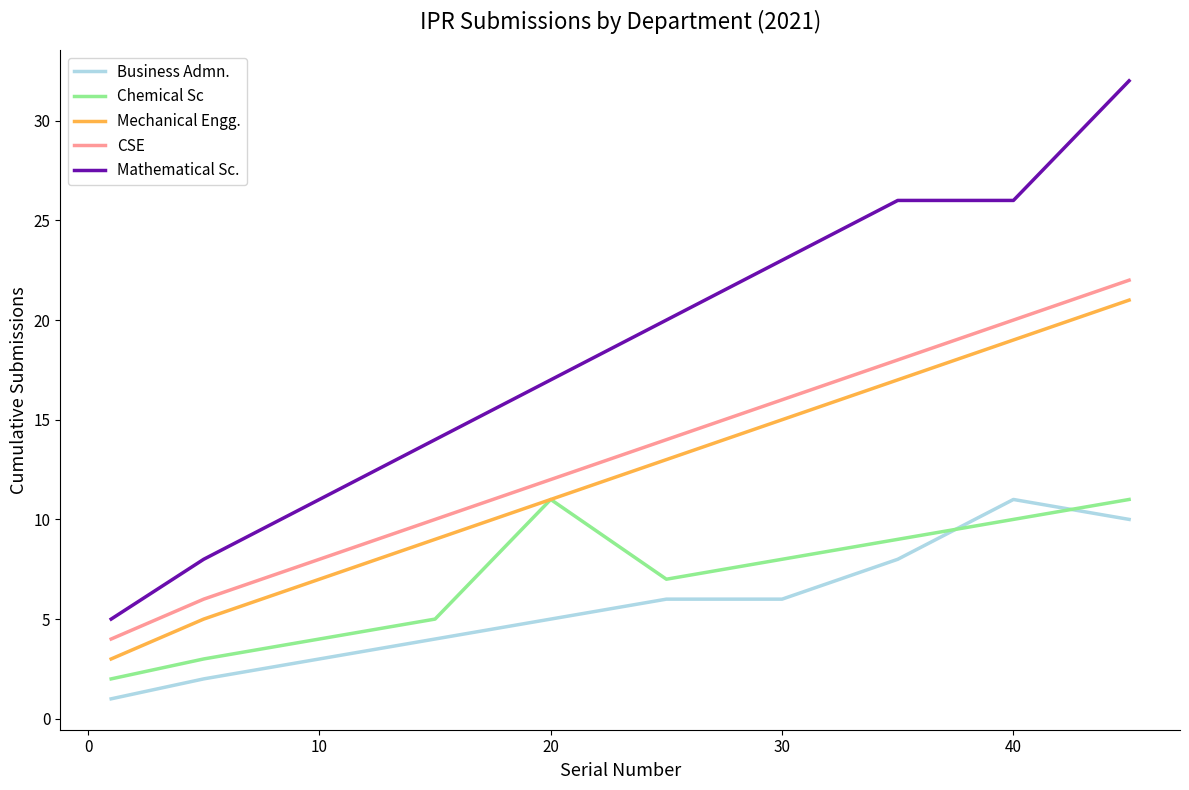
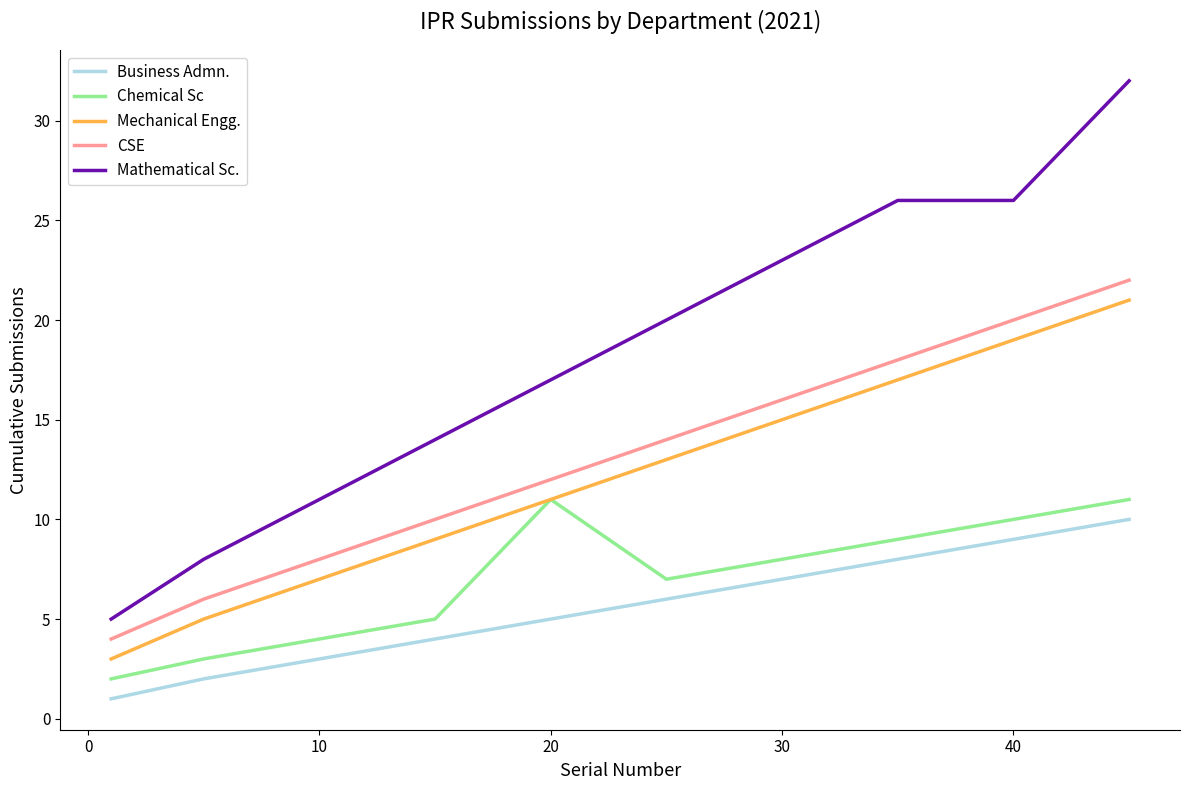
Business Admn., 30: 6 -> 7
Business Admn., 40: 11 -> 9
